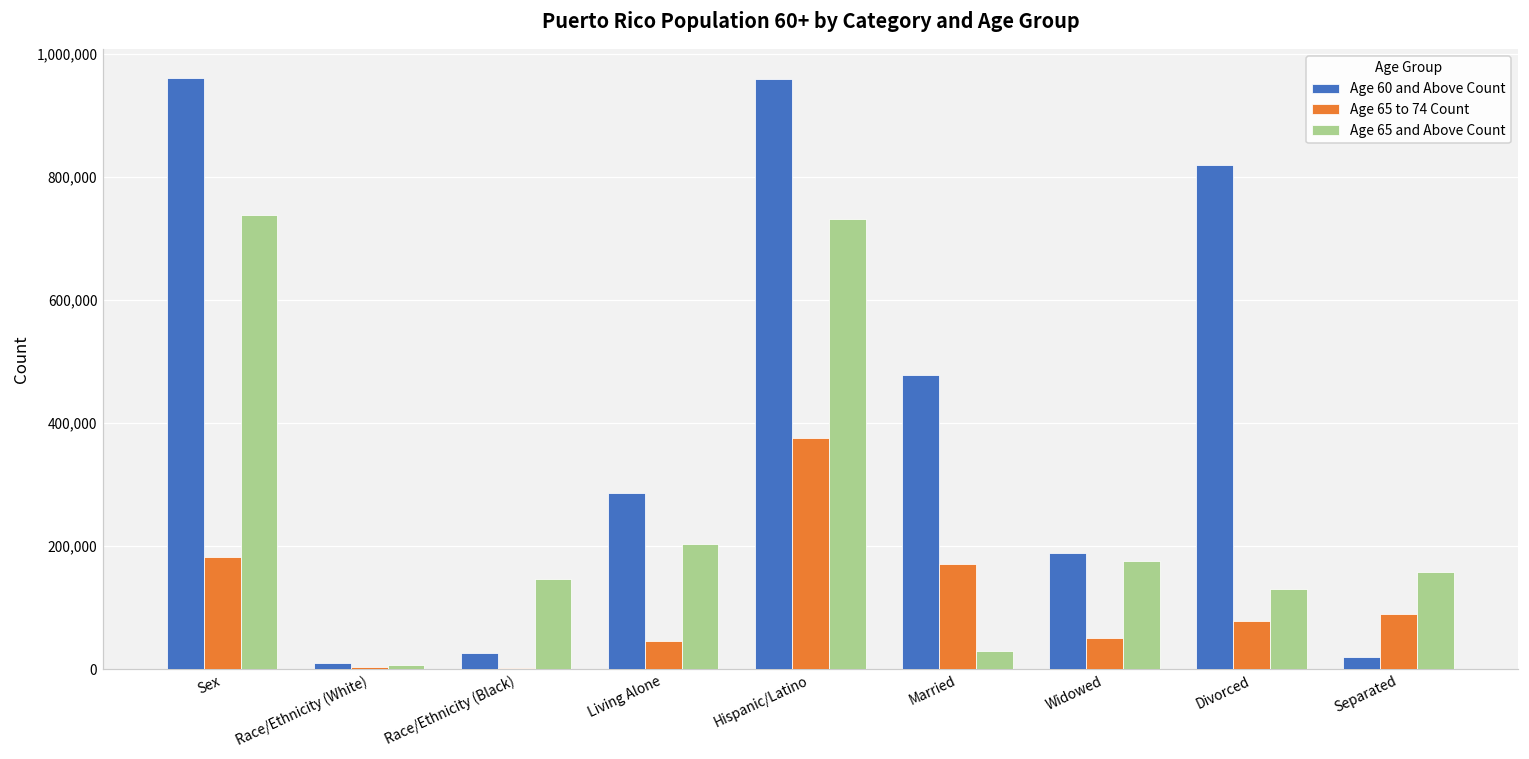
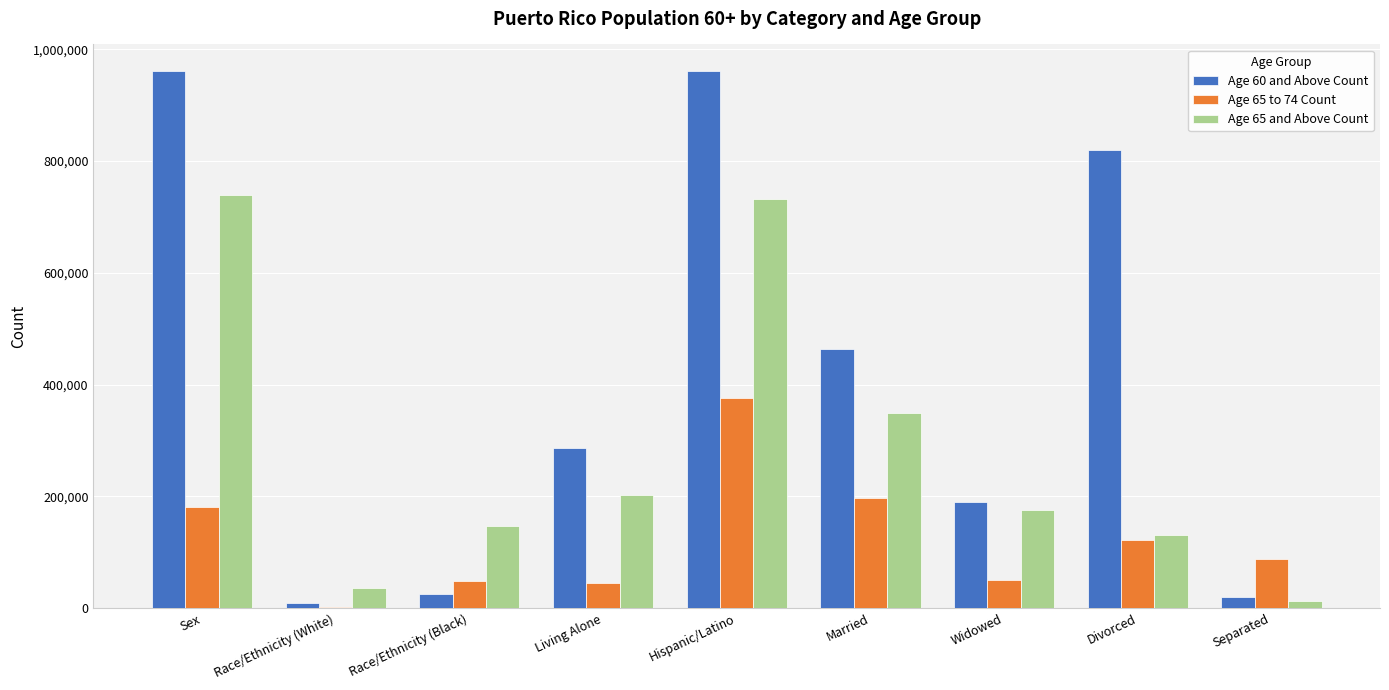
Age 65 and Above Count, Race/Ethnicity (White): 10,000 -> 40,000
Age 65 to 74 Count, Race/Ethnicity (Black): 0 -> 50,000
Age 60 and Above Count, Married: 480,000 -> 460,000
Age 65 to 74 Count, Married: 170,000 -> 200,000
Age 65 and Above Count, Married: 30,000 -> 350,000
Age 65 to 74 Count, Divorced: 80,000 -> 120,000
Age 65 and Above Count, Separated: 160,000 -> 10,000
